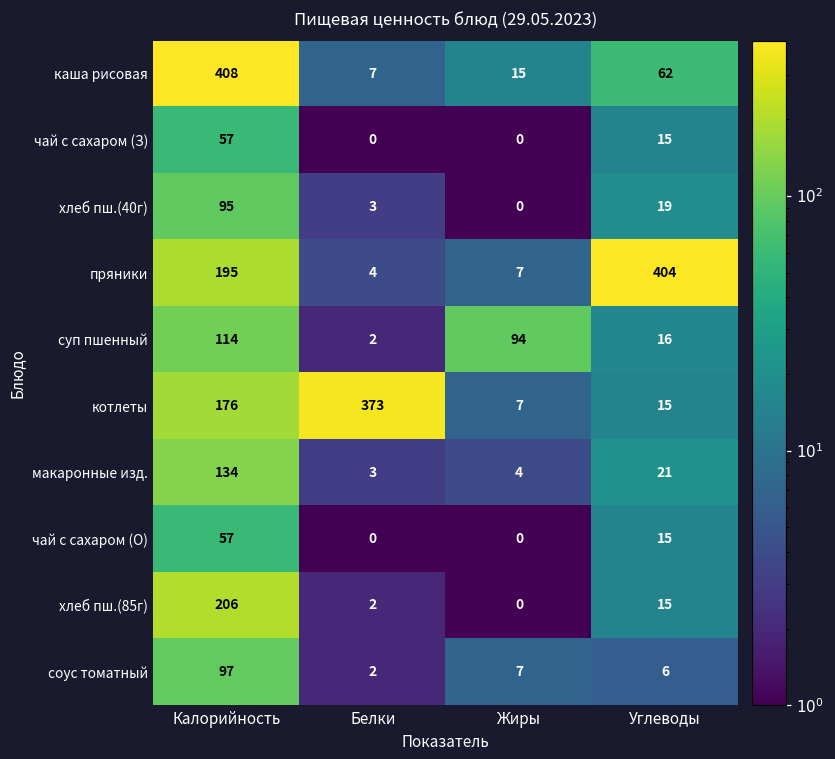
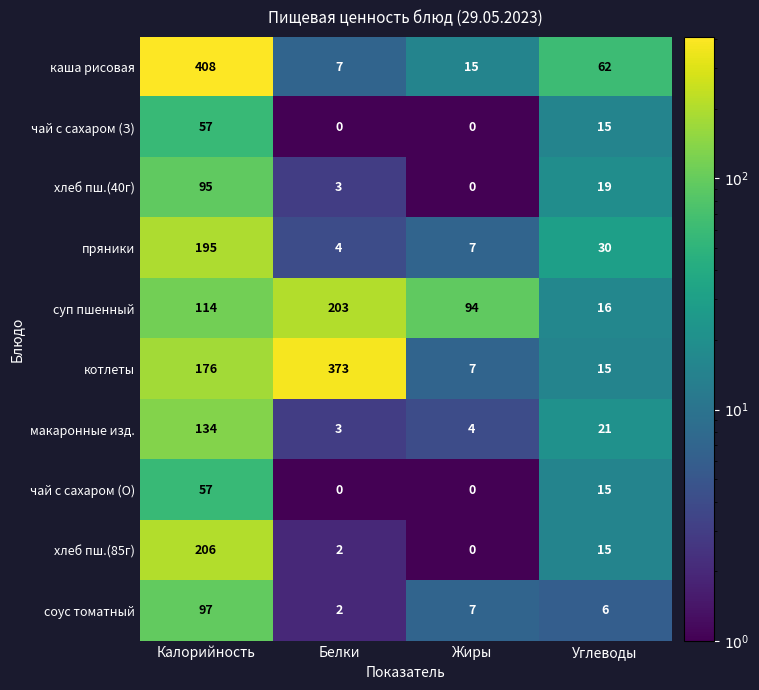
пряники, Углеводы: 404 -> 30
суп пшенный, Белки: 2 -> 203
